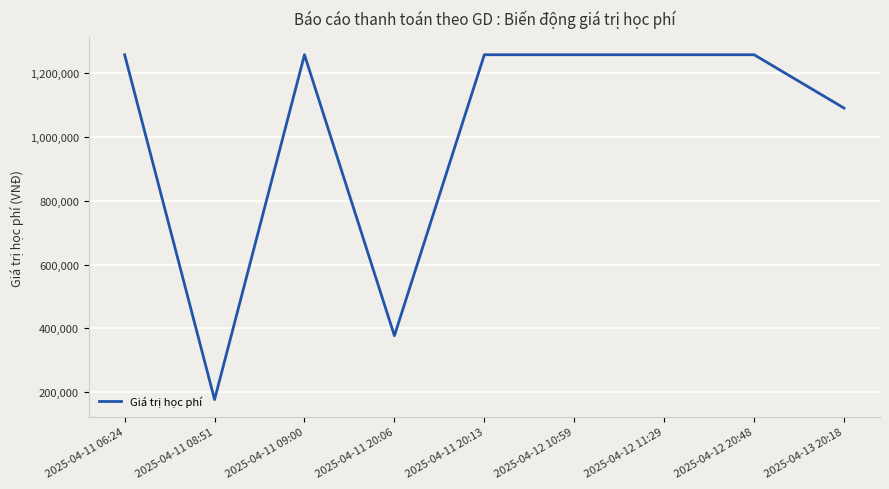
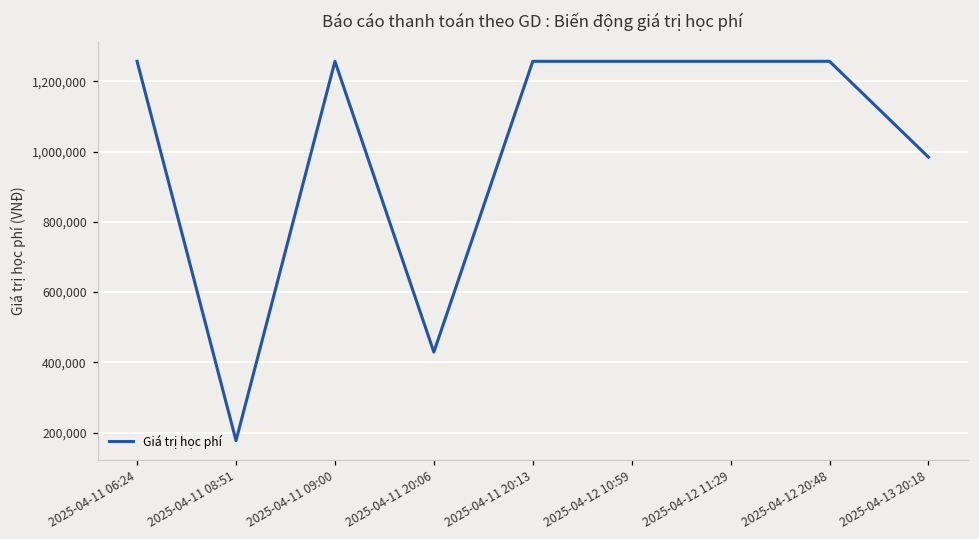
2025-04-11 20:06: 380,000 -> 430,000
2025-04-13 20:18: 1,090,000 -> 980,000
